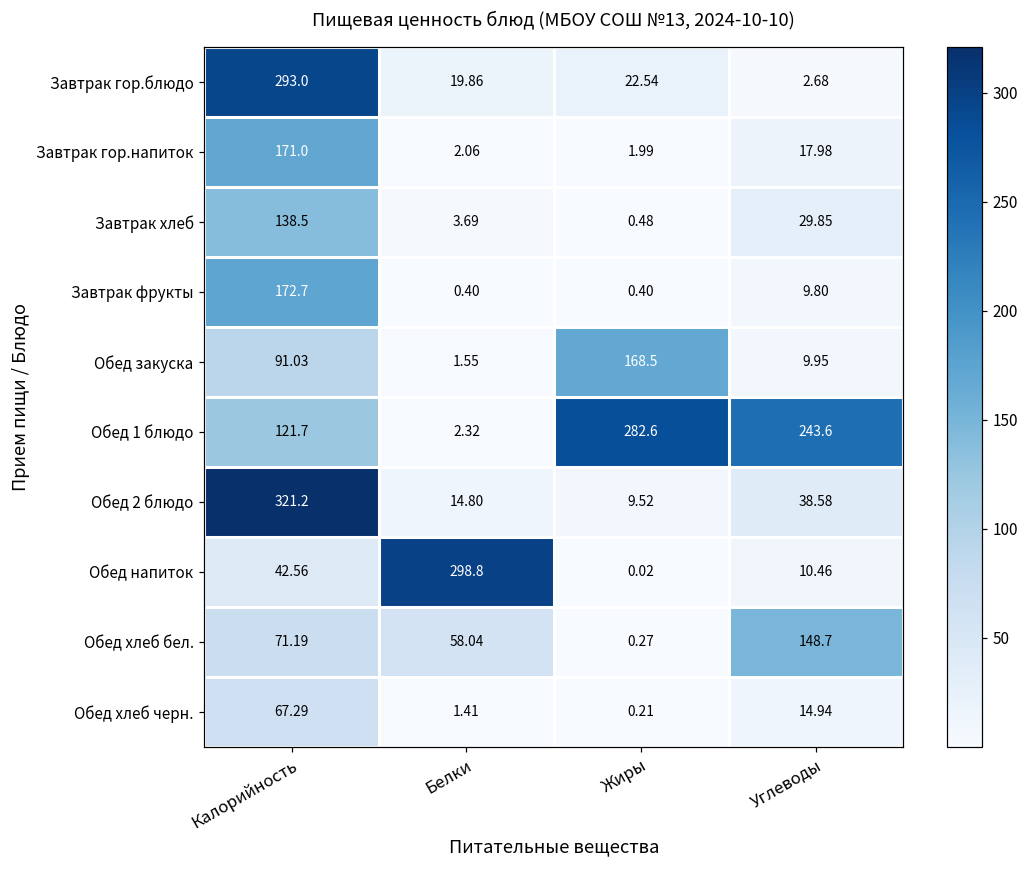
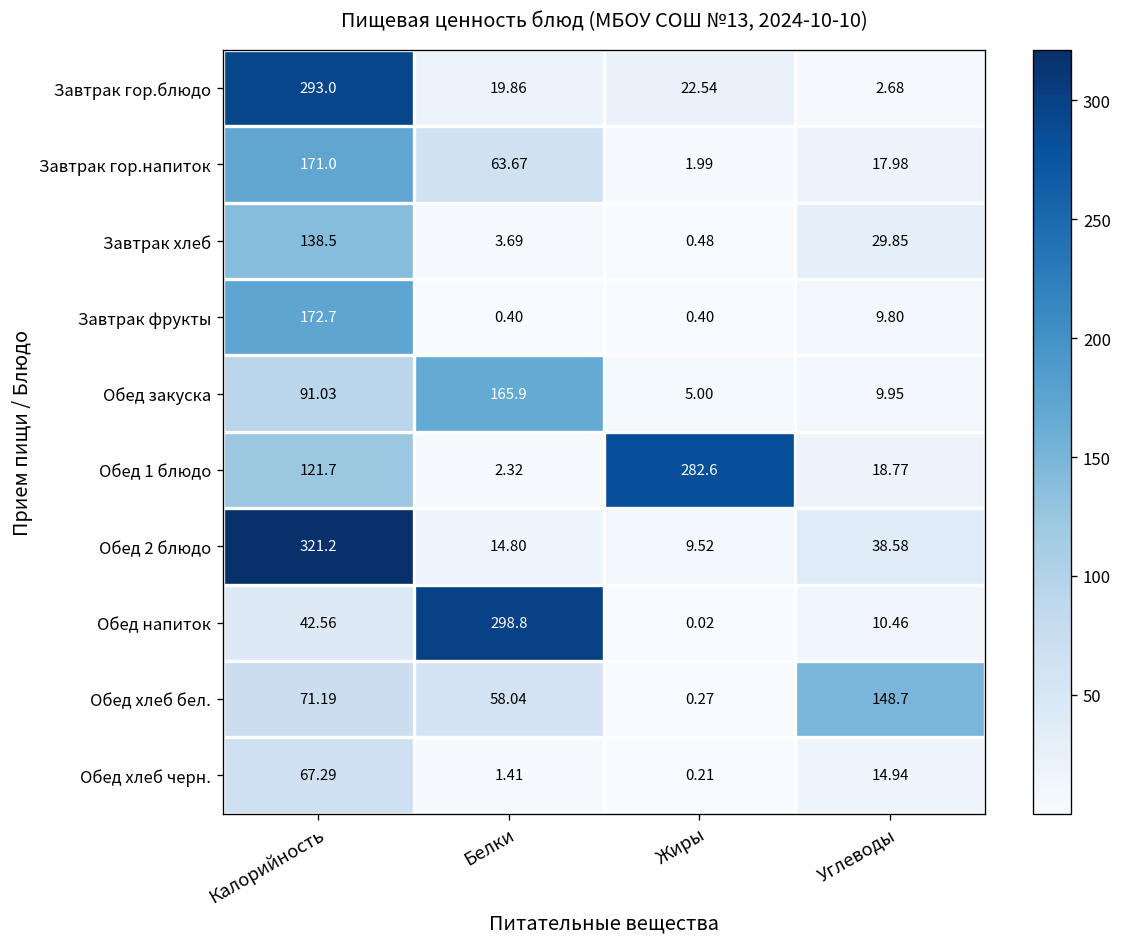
Завтрак гор.напиток, Белки: 2.06 -> 63.67
Обед закуска, Белки: 1.55 -> 165.9
Обед закуска, Жиры: 168.5 -> 5.00
Обед 1 блюдо, Углеводы: 243.6 -> 18.77
